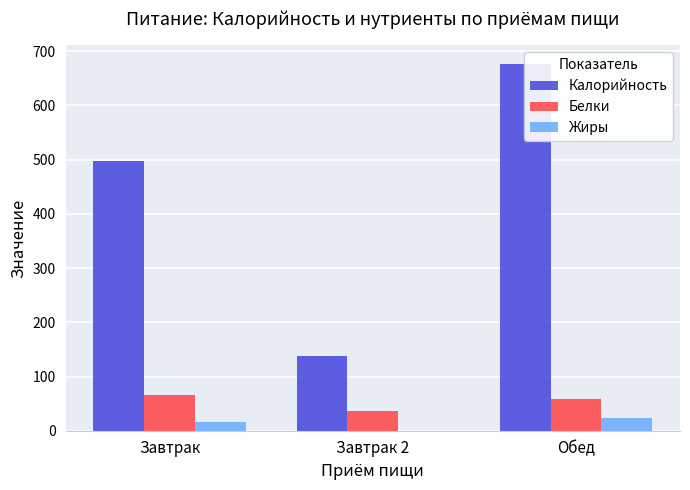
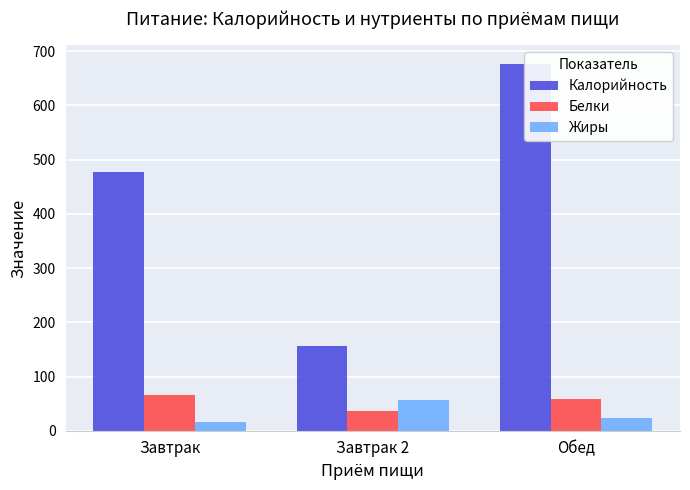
Калорийность, Завтрак: 500 -> 480
Калорийность, Завтрак 2: 140 -> 160
Жиры, Завтрак 2: 0 -> 60
